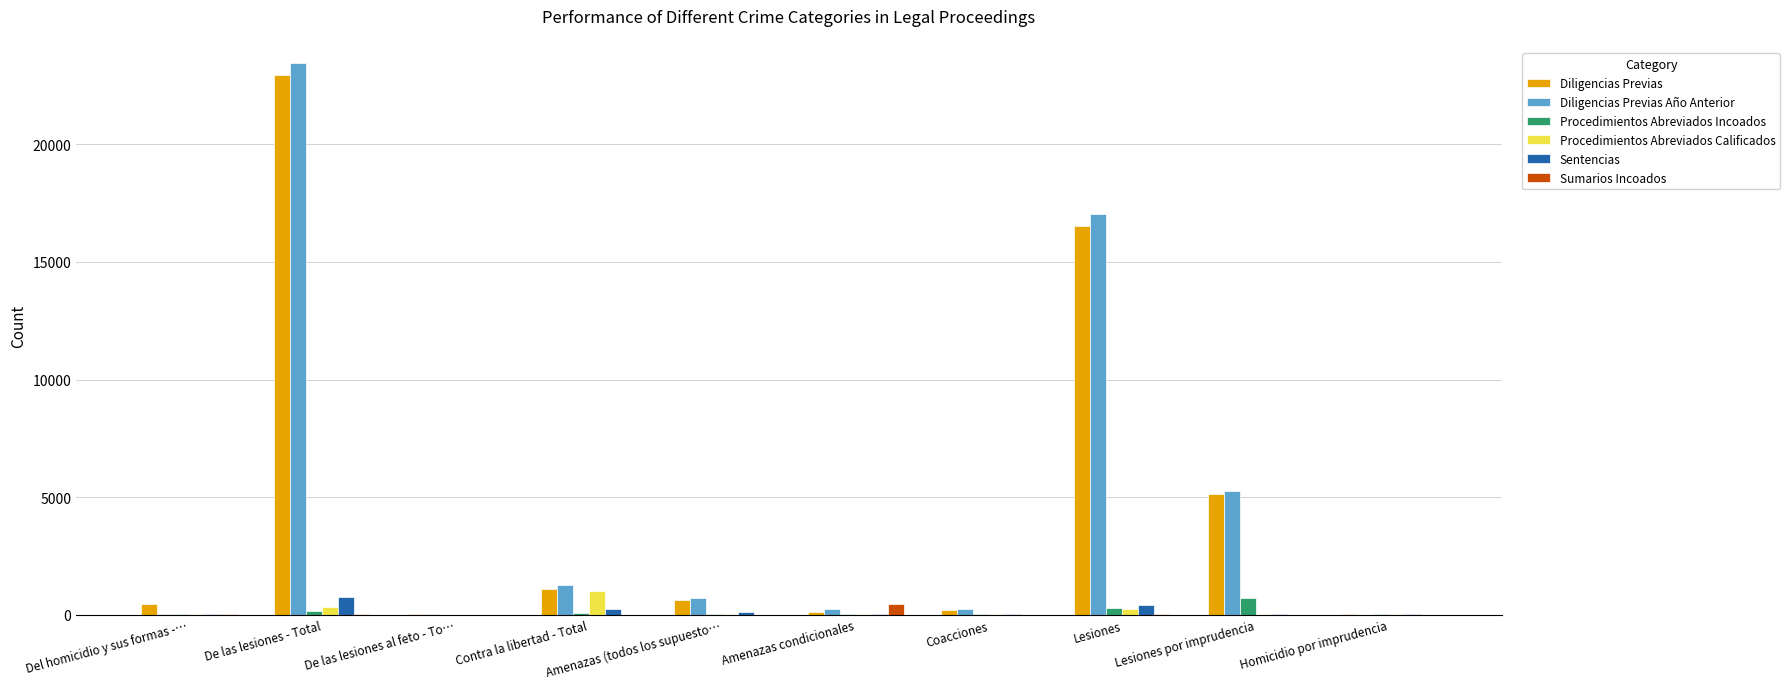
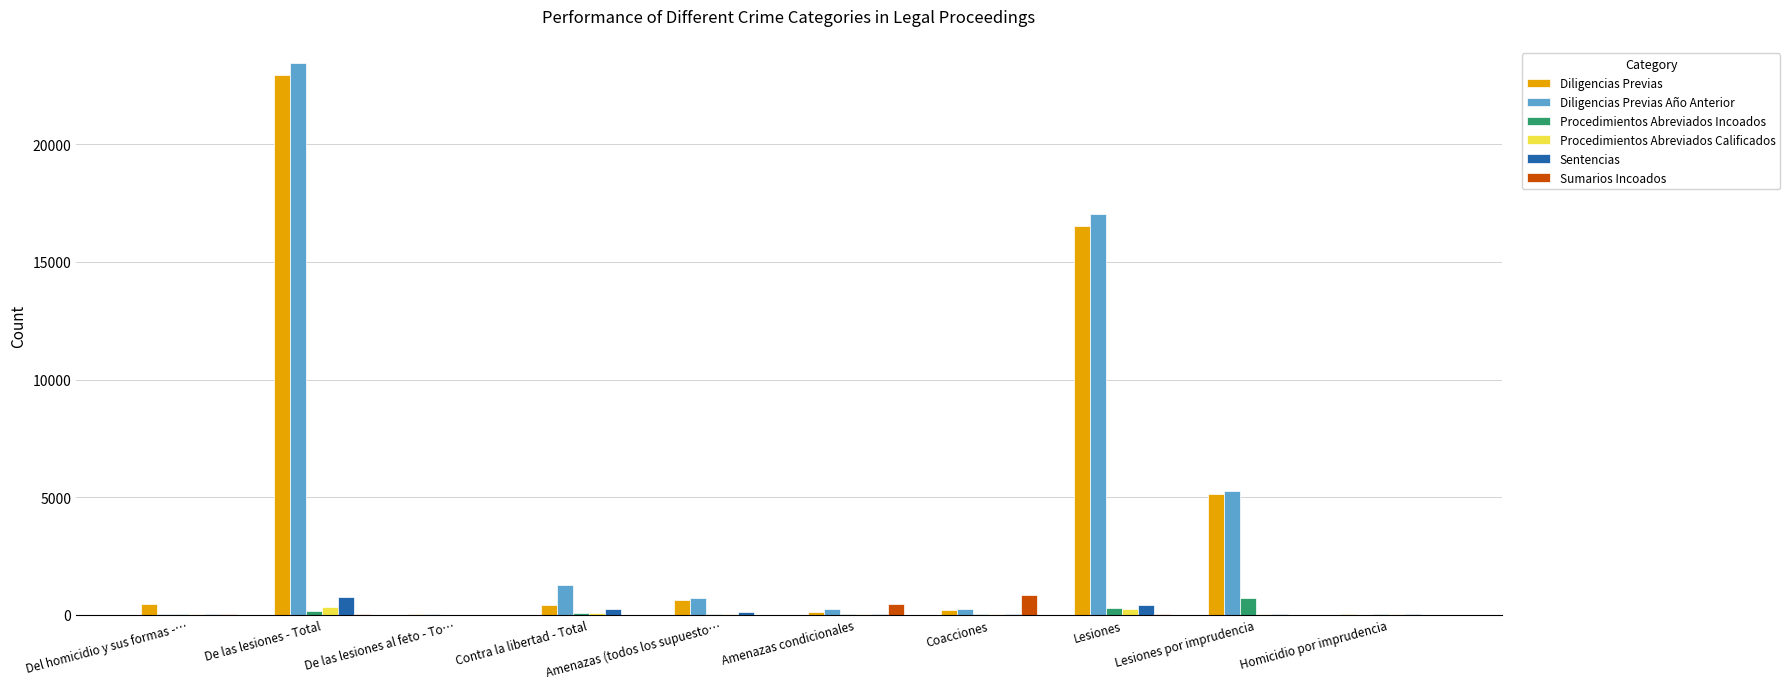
Diligencias Previas, Contra la libertad - Total: 1100 -> 400
Procedimientos Abreviados Calificados, Contra la libertad - Total: 1000 -> 100
Sumarios Incoados, Coacciones: 0 -> 900
